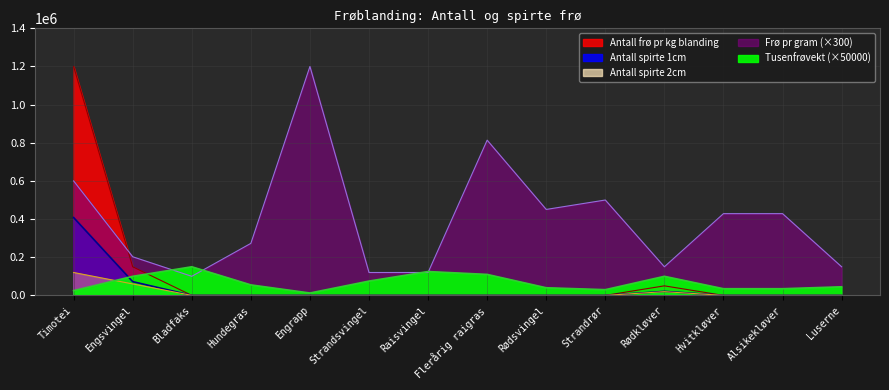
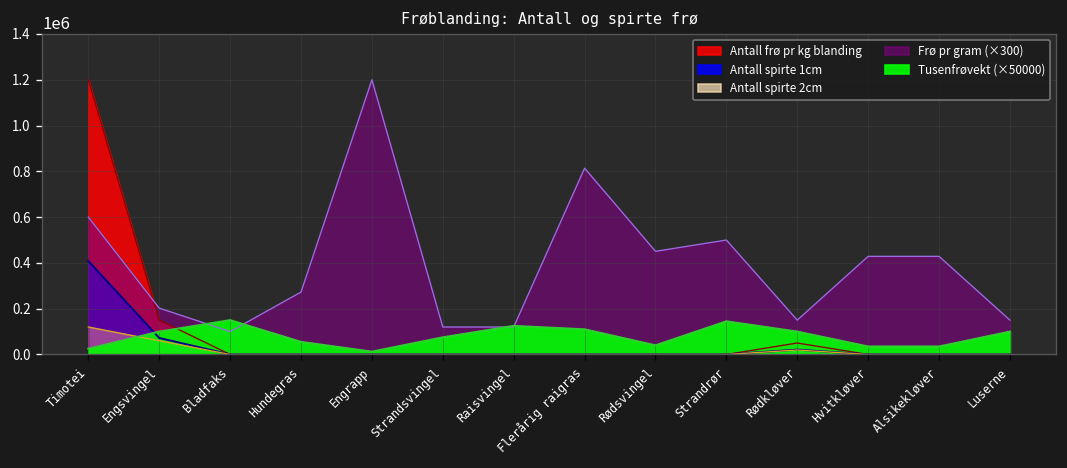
Tusenfrøvekt (×50000), Strandrør: 30000 -> 150000
Tusenfrøvekt (×50000), Luserne: 50000 -> 100000
